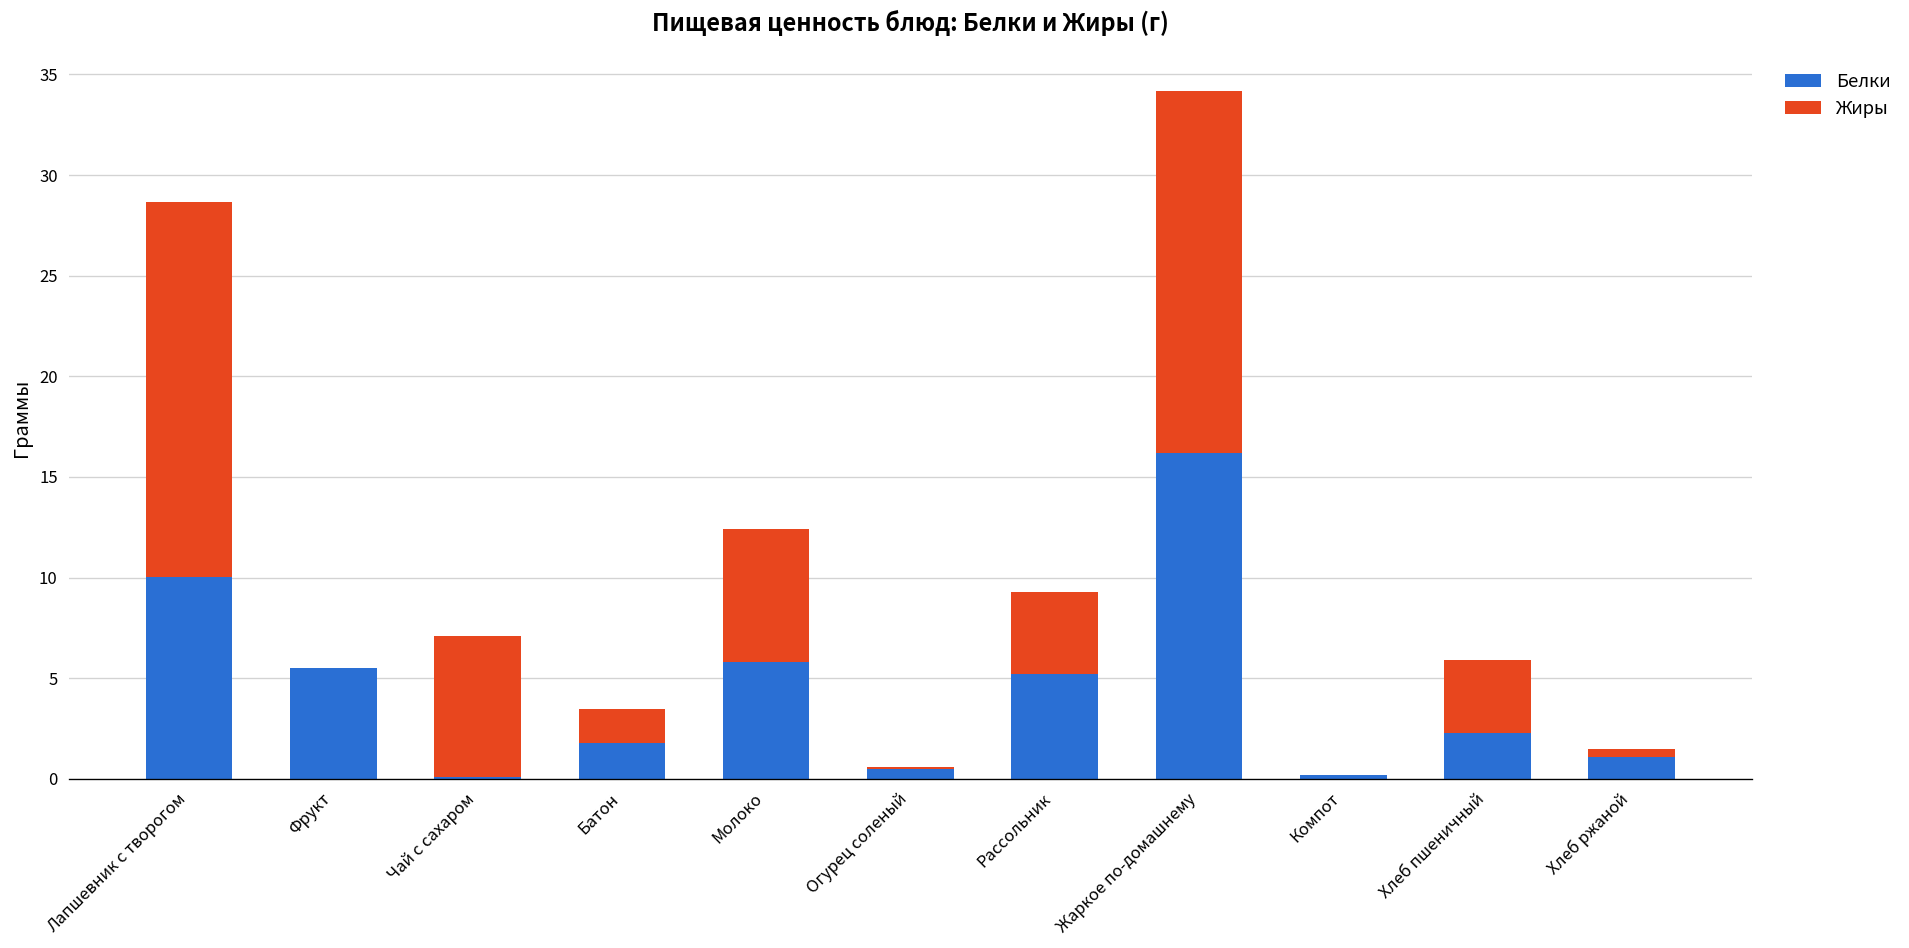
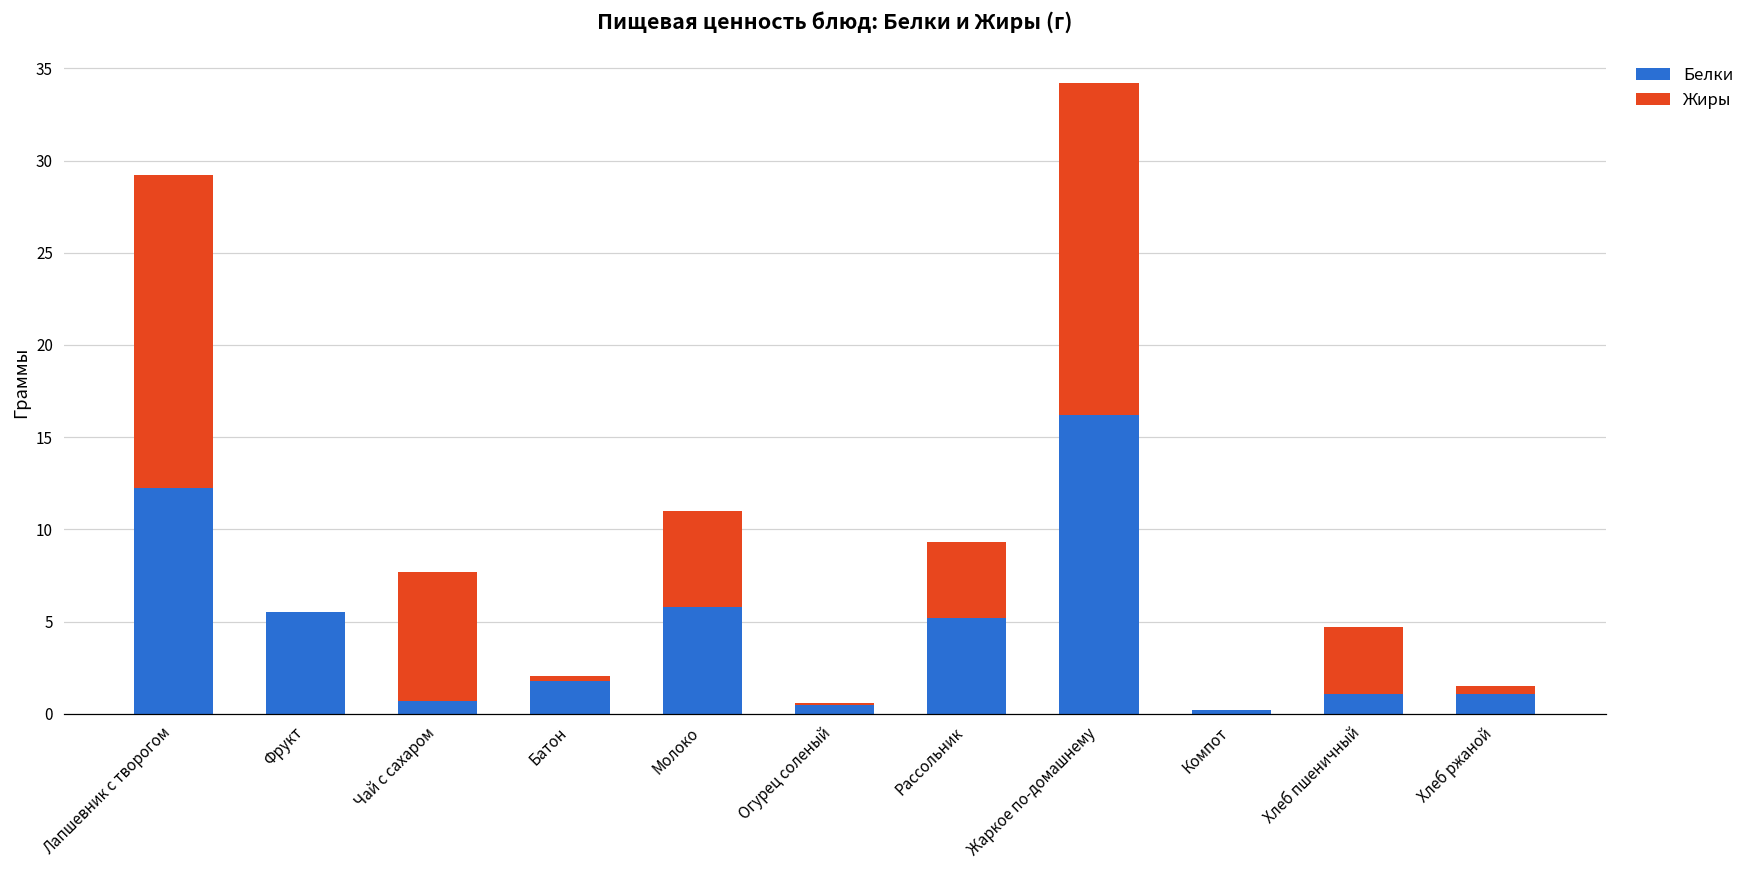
Белки, Лапшевник с творогом: 10.1 -> 12.3
Жиры, Лапшевник с творогом: 18.6 -> 16.9
Белки, Чай с сахаром: 0.1 -> 0.7
Жиры, Батон: 1.7 -> 0.3
Жиры, Молоко: 6.6 -> 5.2
Белки, Хлеб пшеничный: 2.3 -> 1.1
